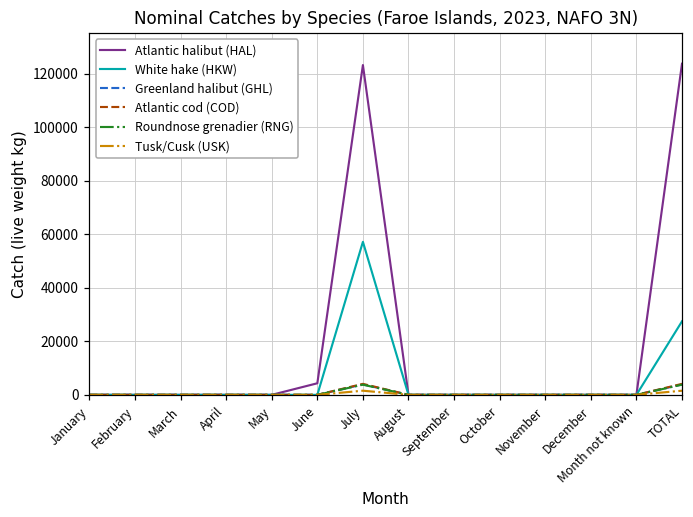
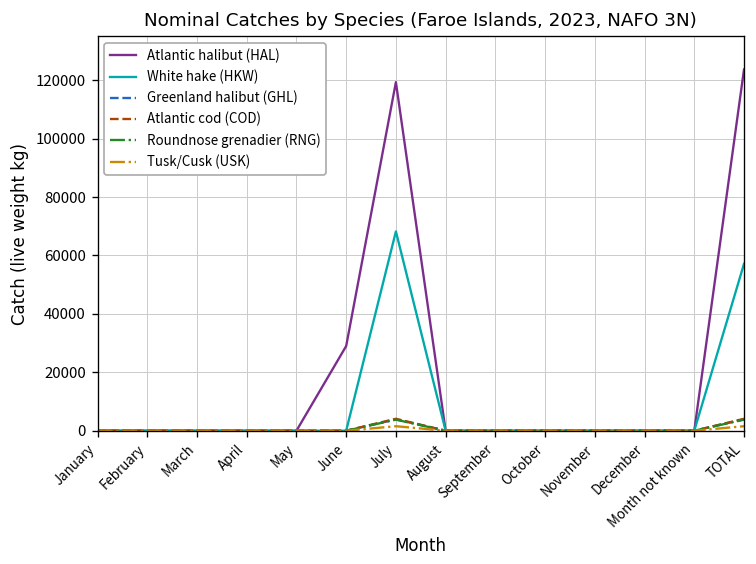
Atlantic halibut (HAL), June: 4000 -> 29000
Atlantic halibut (HAL), July: 123000 -> 119000
White hake (HKW), July: 57000 -> 68000
White hake (HKW), TOTAL: 27000 -> 57000
